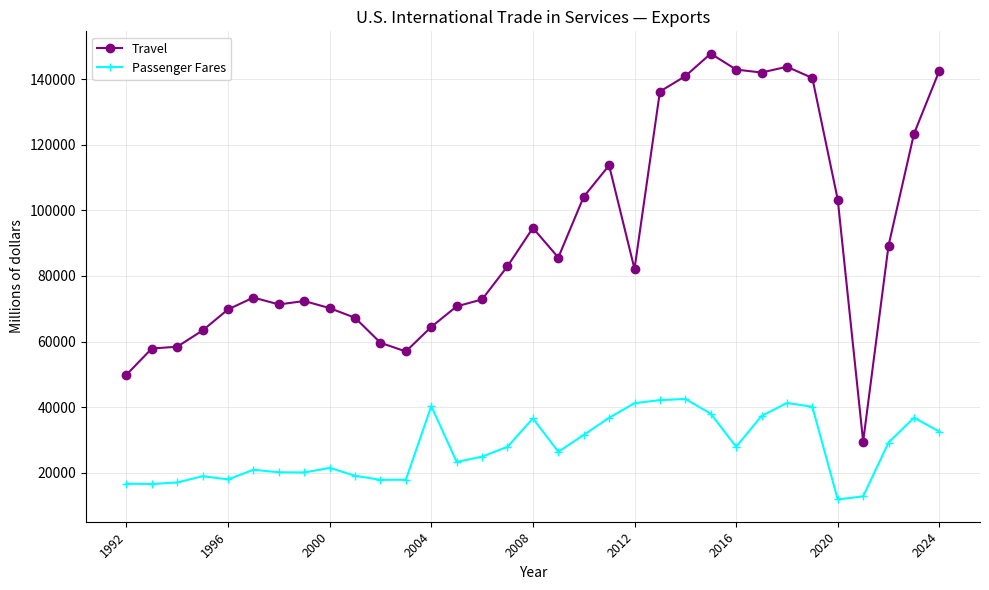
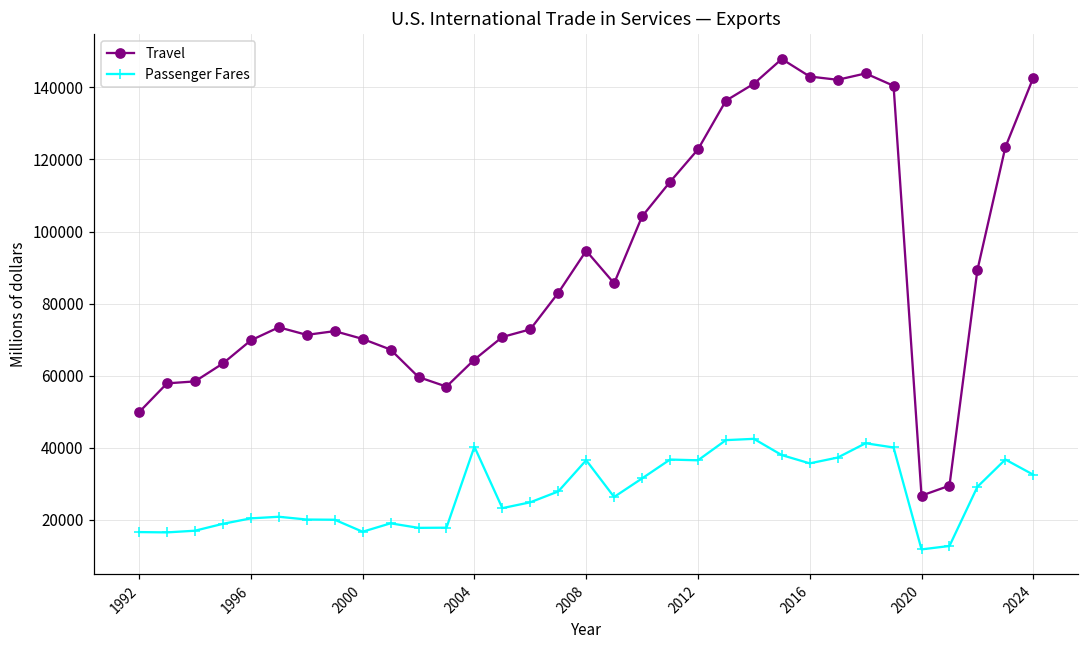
Passenger Fares, 1996: 18000 -> 20000
Passenger Fares, 2000: 21000 -> 17000
Travel, 2012: 82000 -> 123000
Passenger Fares, 2012: 41000 -> 37000
Passenger Fares, 2016: 28000 -> 36000
Travel, 2020: 103000 -> 27000
